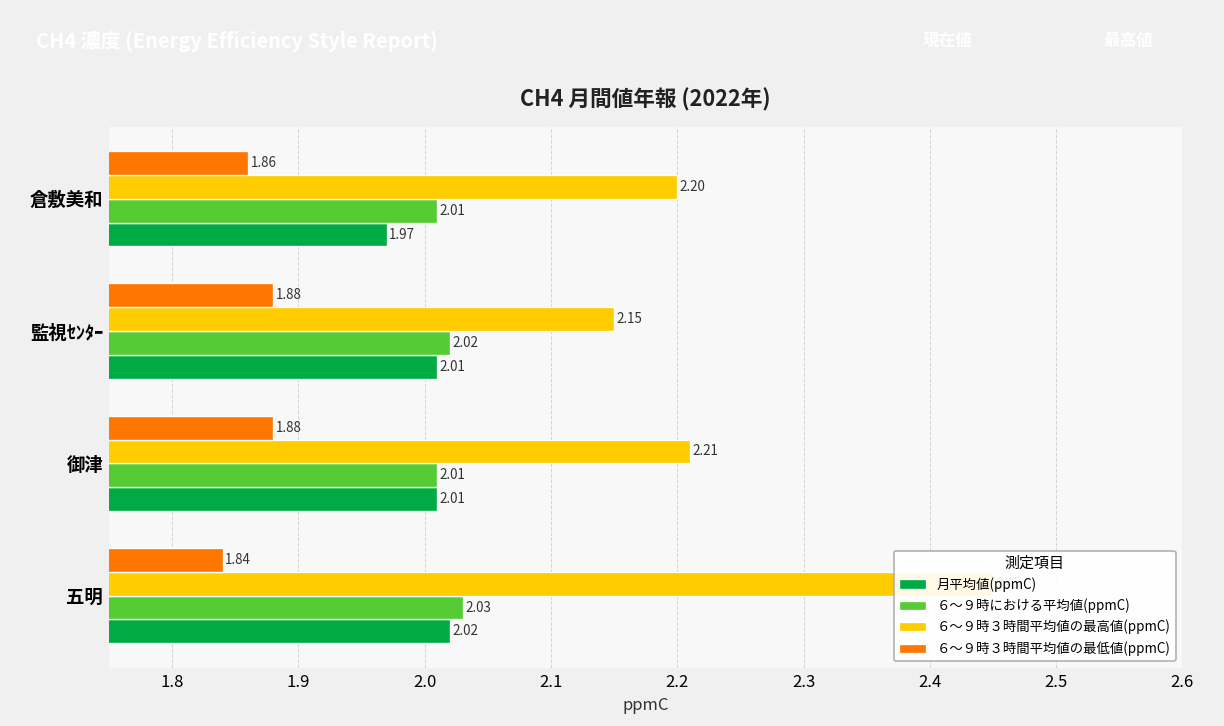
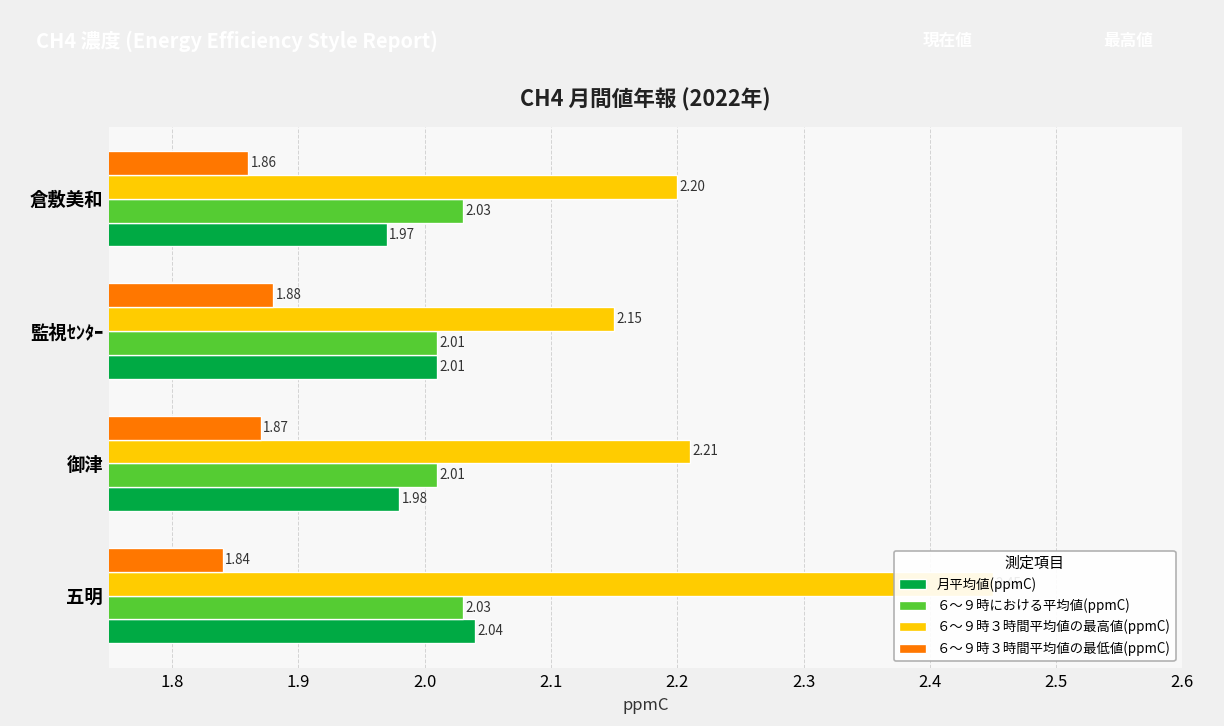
６～９時における平均値(ppmC), 倉敷美和: 2.01 -> 2.03
６～９時における平均値(ppmC), 監視ｾﾝﾀｰ: 2.02 -> 2.01
６～９時３時間平均値の最低値(ppmC), 御津: 1.88 -> 1.87
月平均値(ppmC), 御津: 2.01 -> 1.98
月平均値(ppmC), 五明: 2.02 -> 2.04
